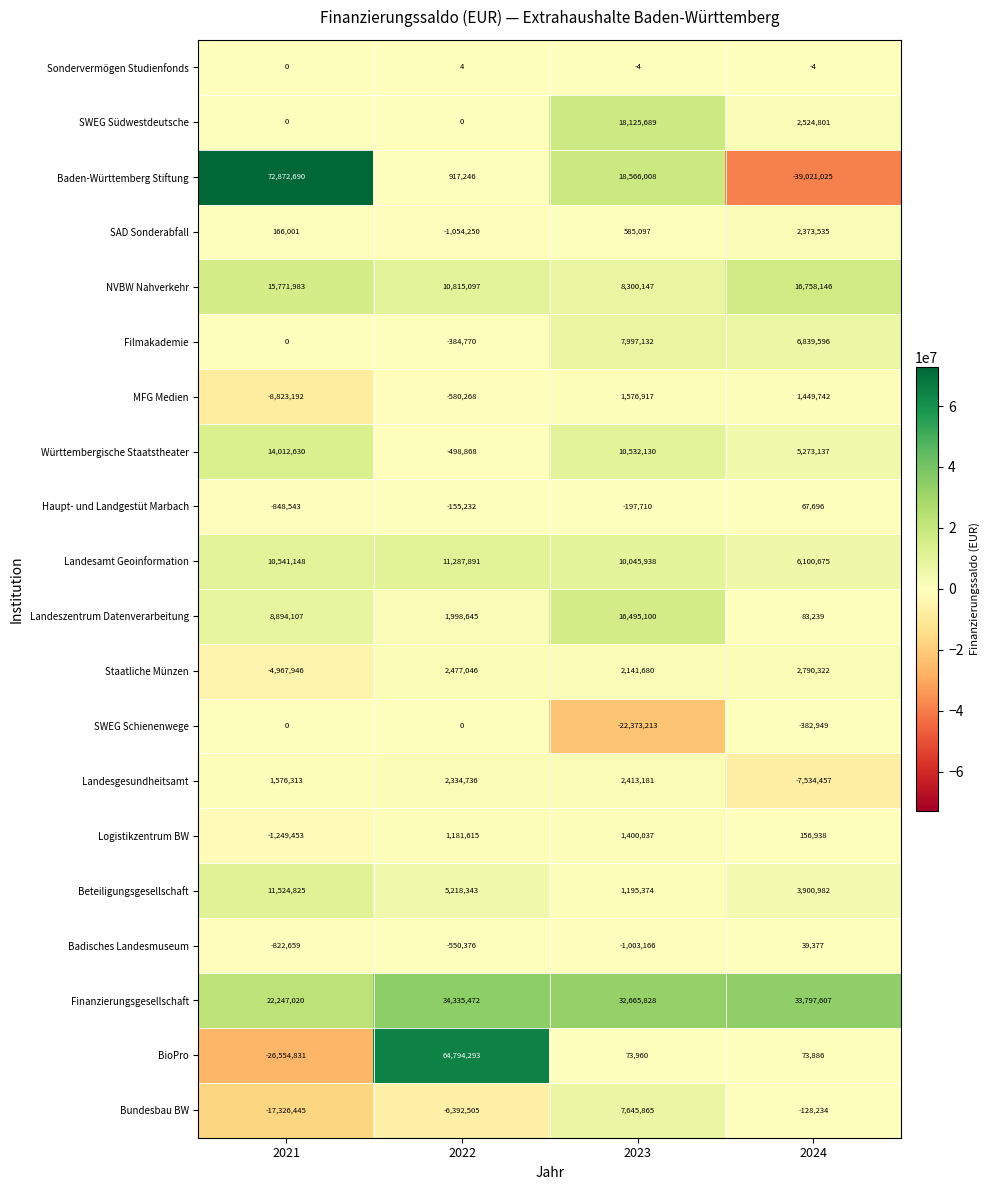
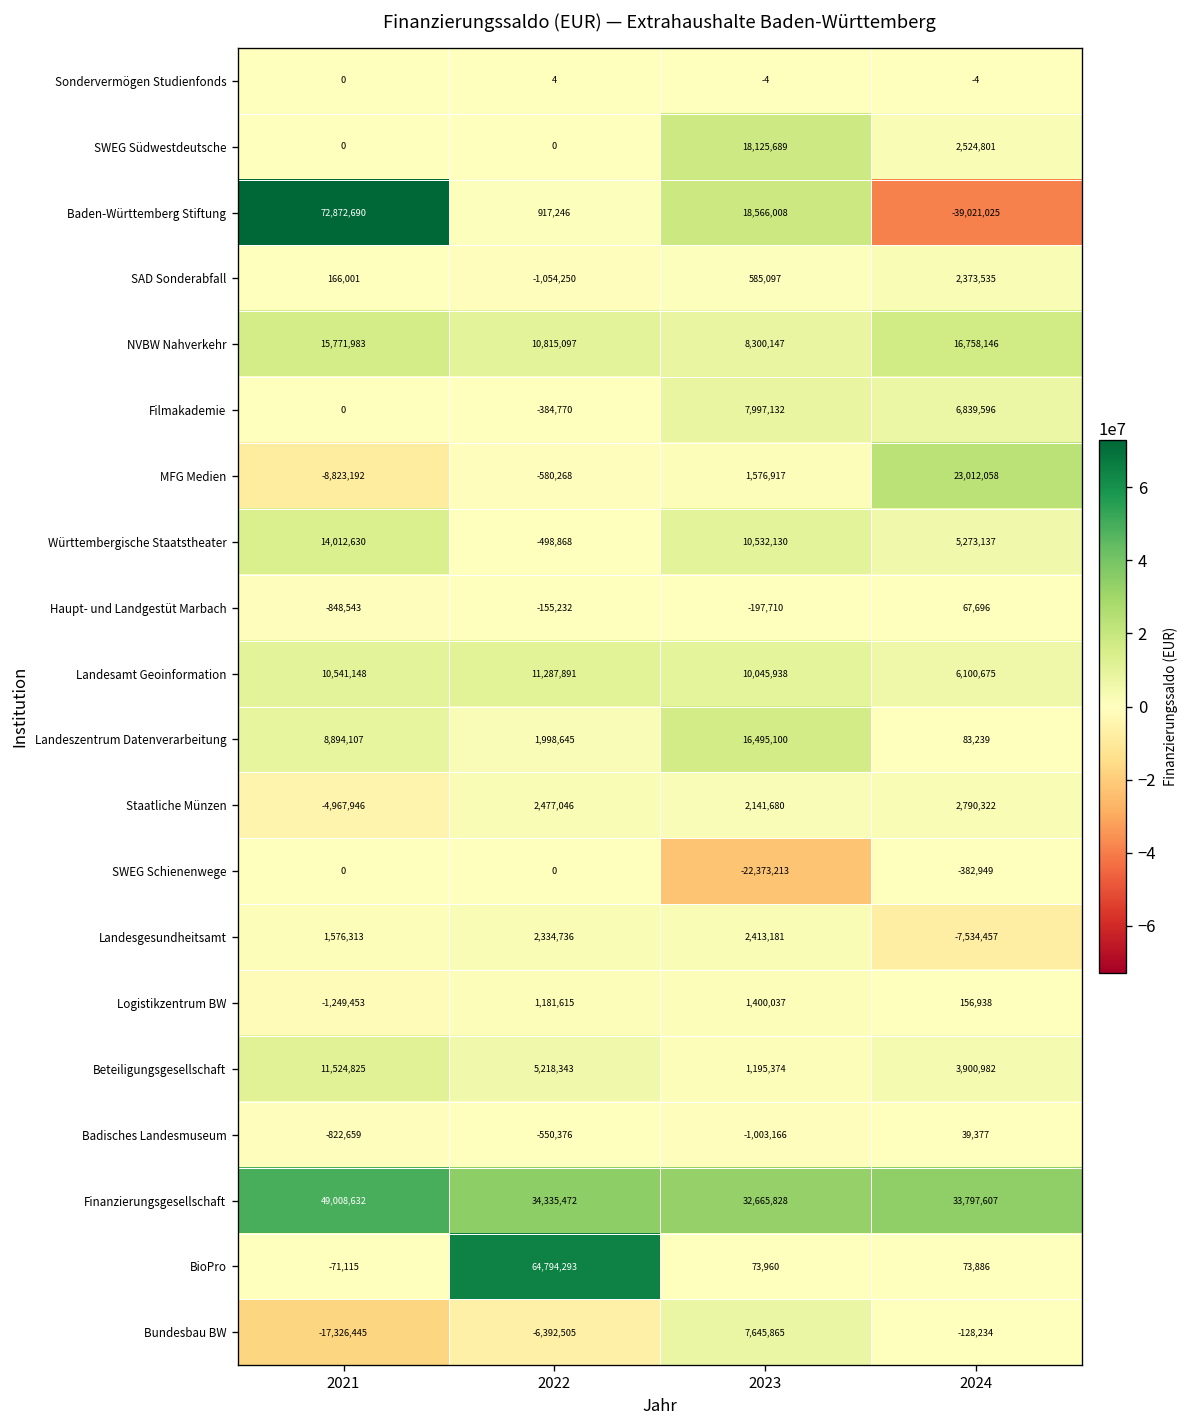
MFG Medien, 2024: 1,449,742 -> 23,012,058
Finanzierungsgesellschaft, 2021: 22,247,020 -> 49,008,632
BioPro, 2021: -26,554,831 -> -71,115
